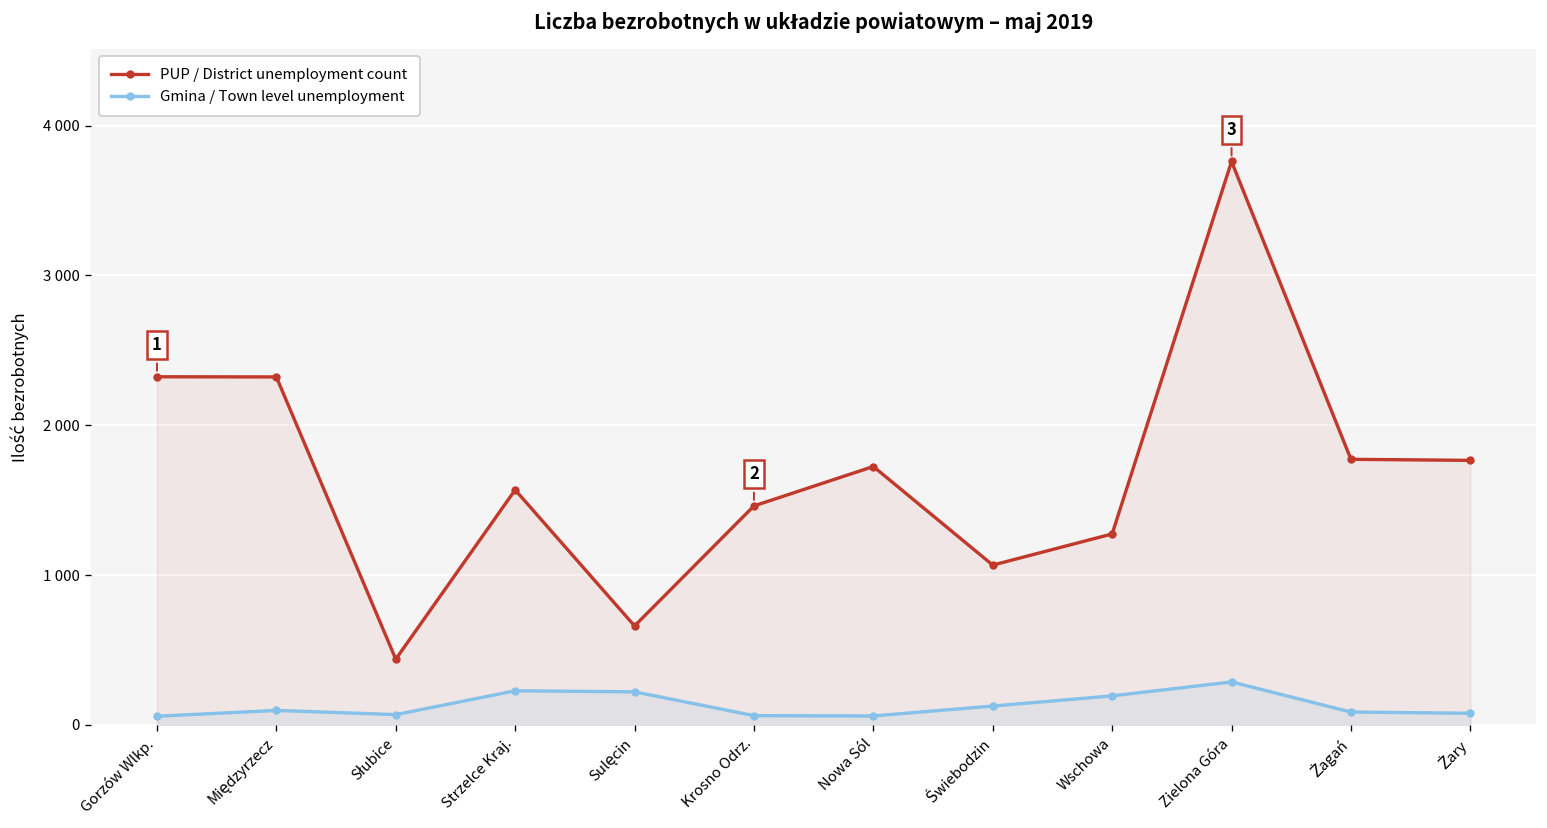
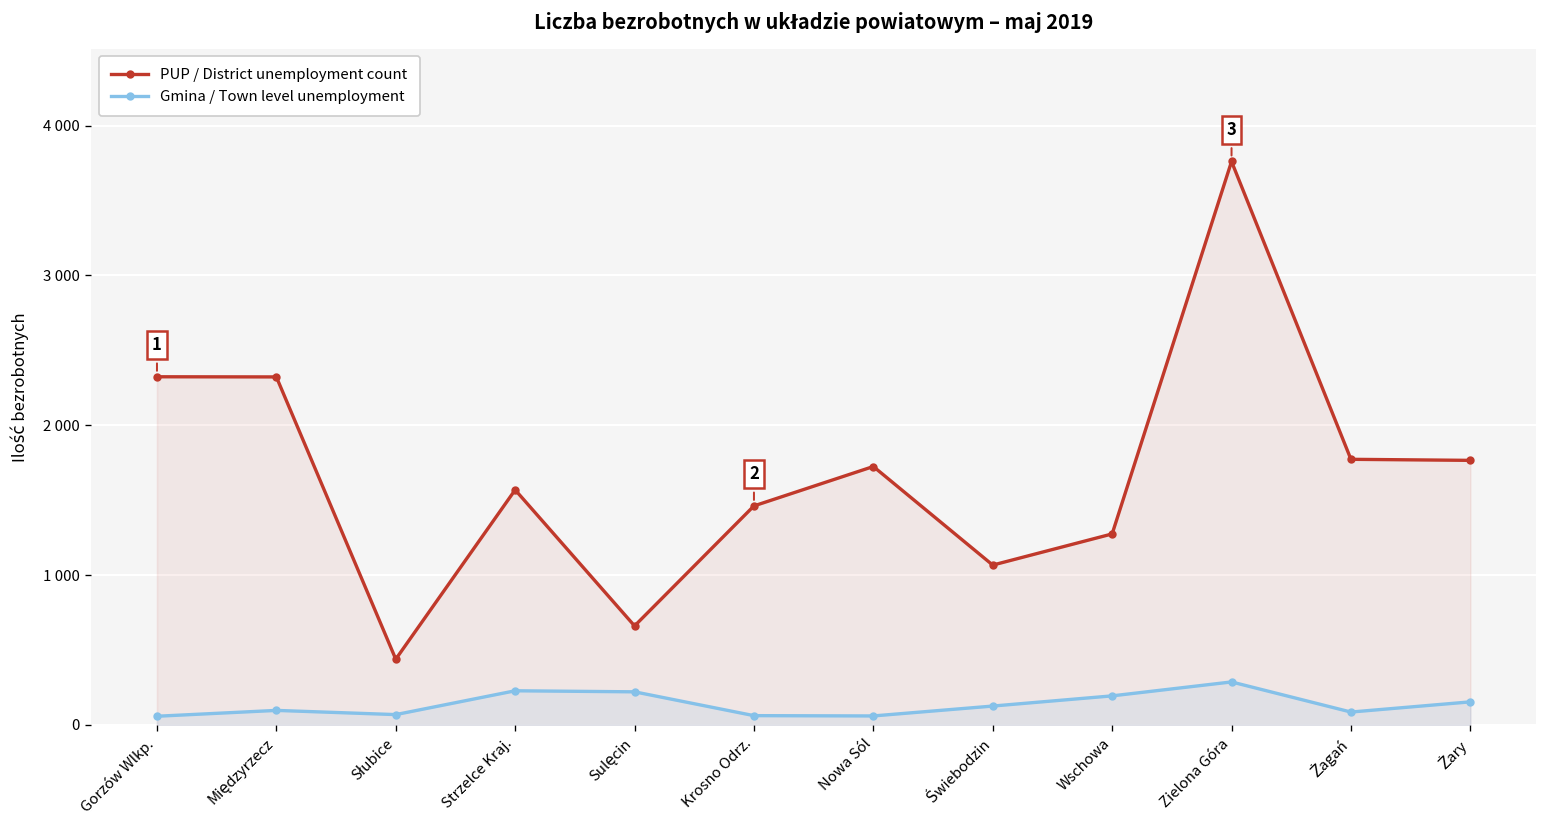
Gmina / Town level unemployment, Żary: 80 -> 150
